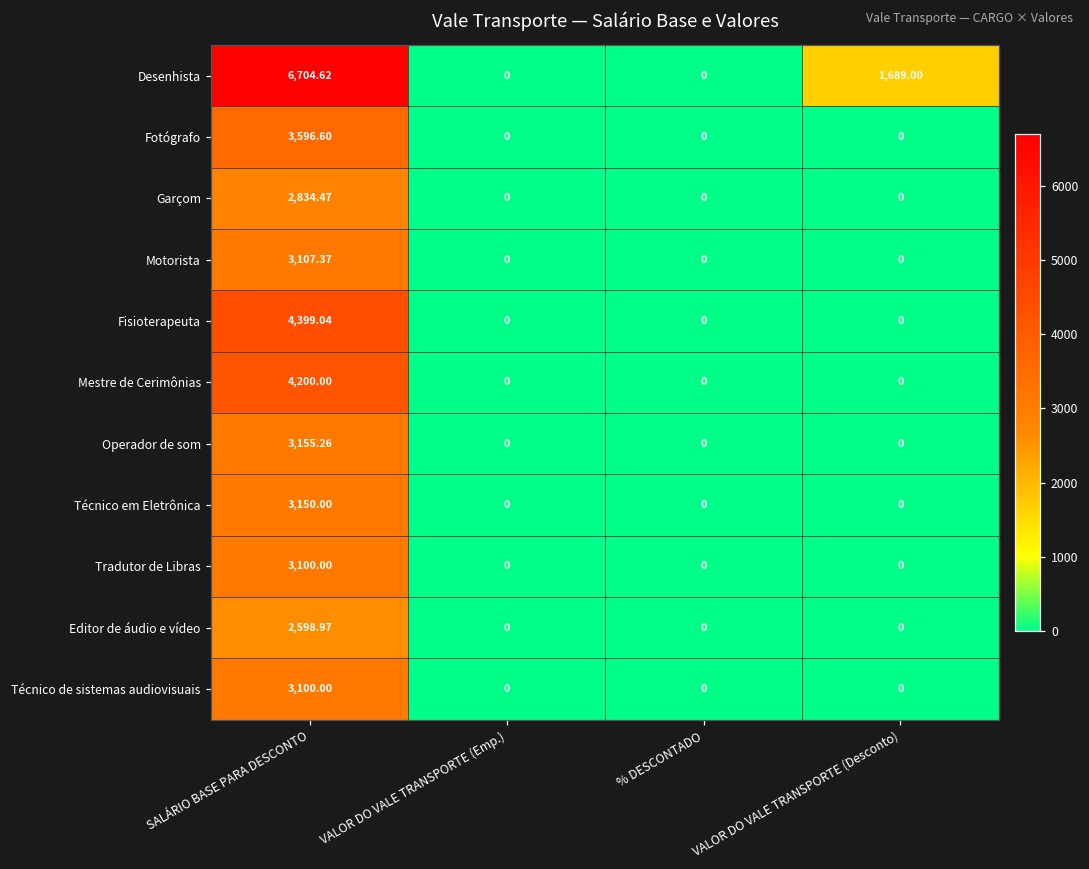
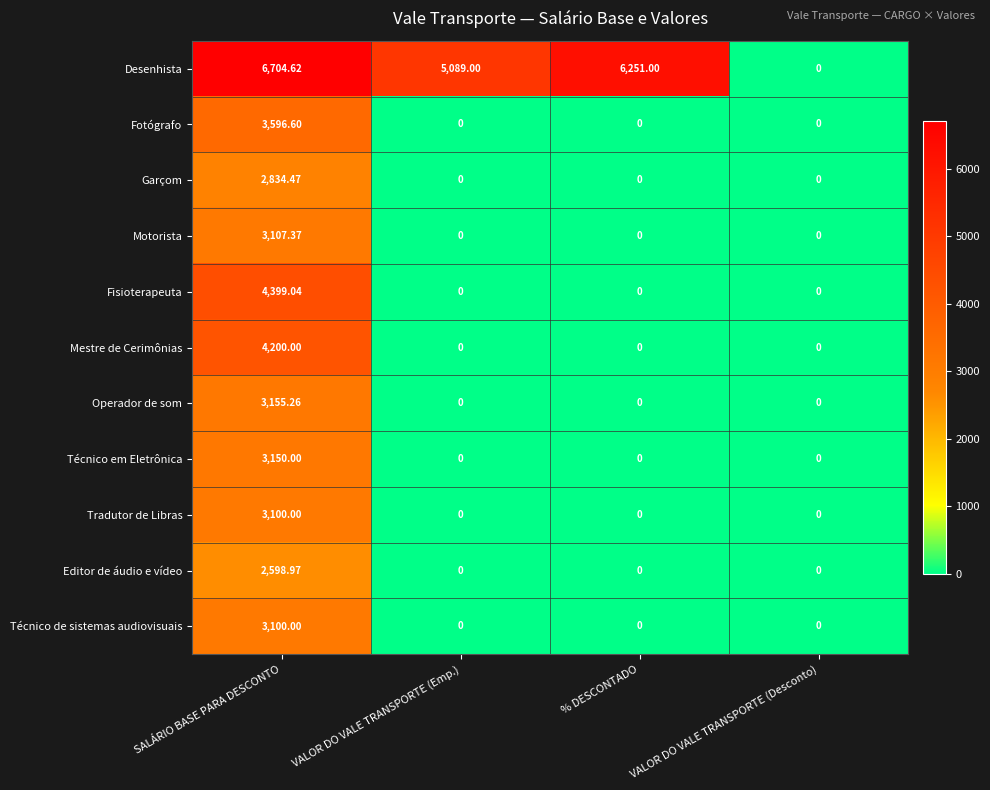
Desenhista, VALOR DO VALE TRANSPORTE (Emp.): 0 -> 5,089.00
Desenhista, % DESCONTADO: 0 -> 6,251.00
Desenhista, VALOR DO VALE TRANSPORTE (Desconto): 1,689.00 -> 0
